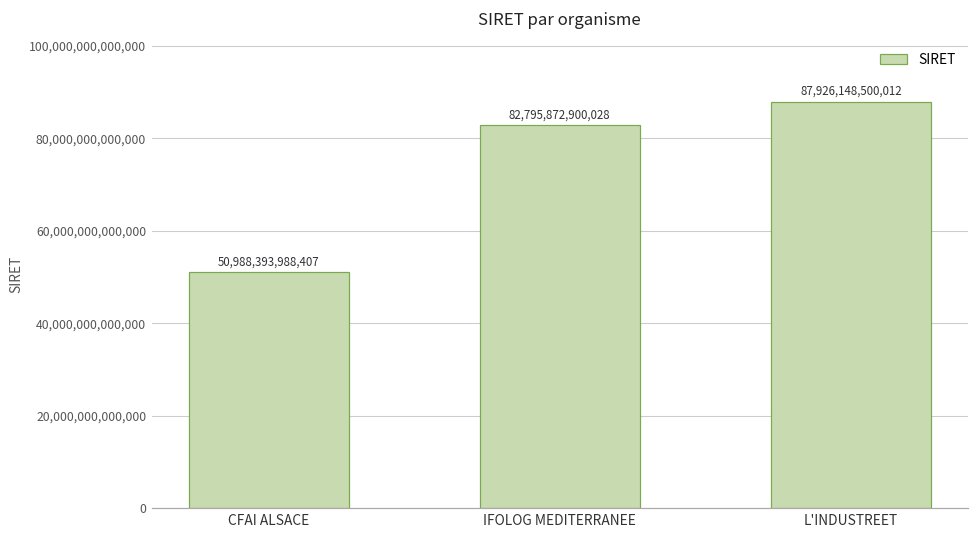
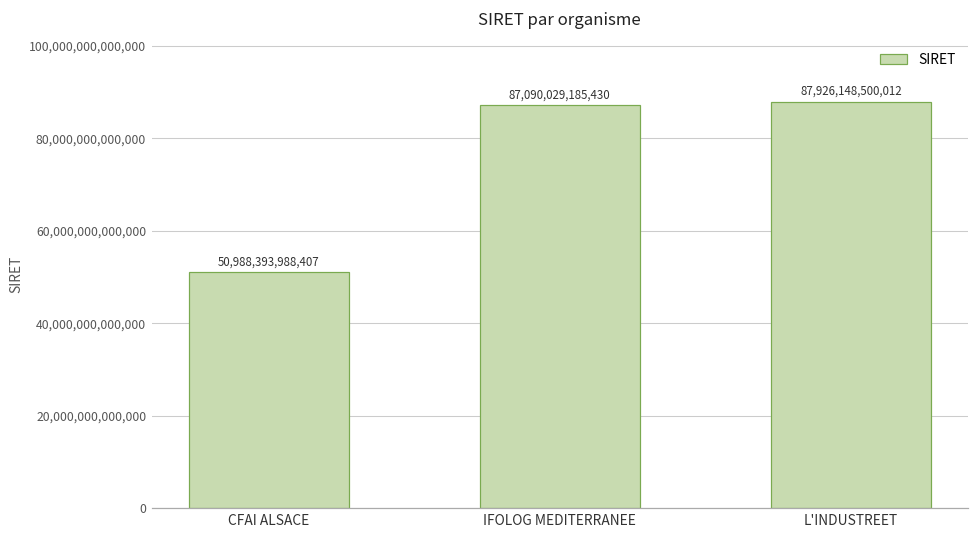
IFOLOG MEDITERRANEE: 82,795,872,900,028 -> 87,090,029,185,430
